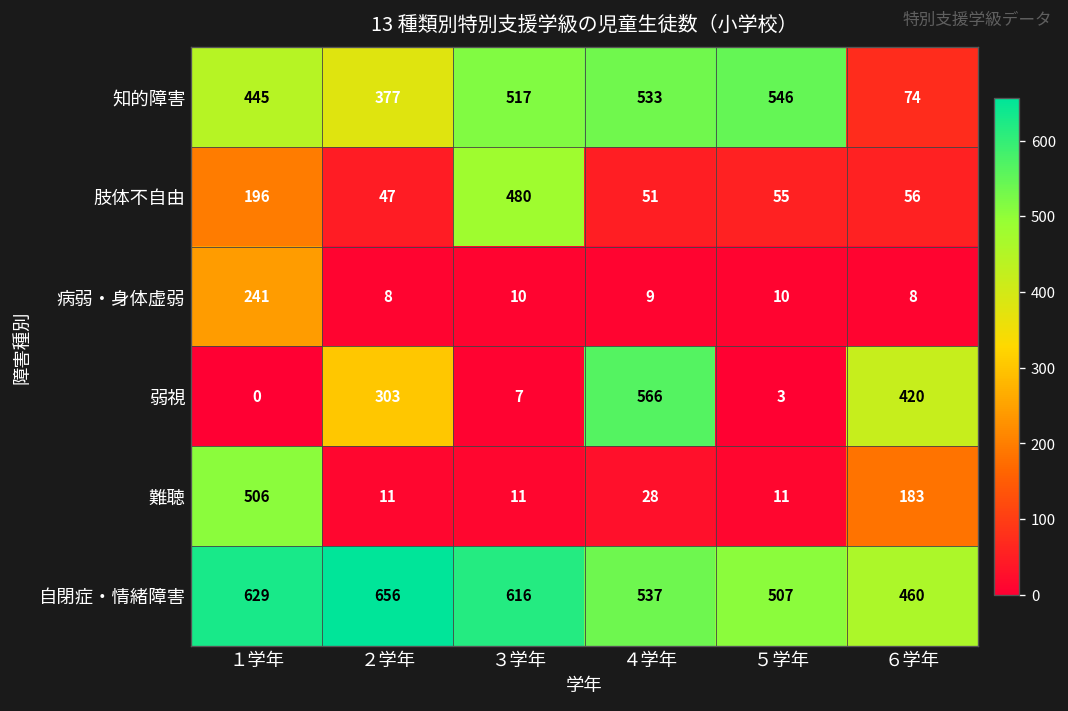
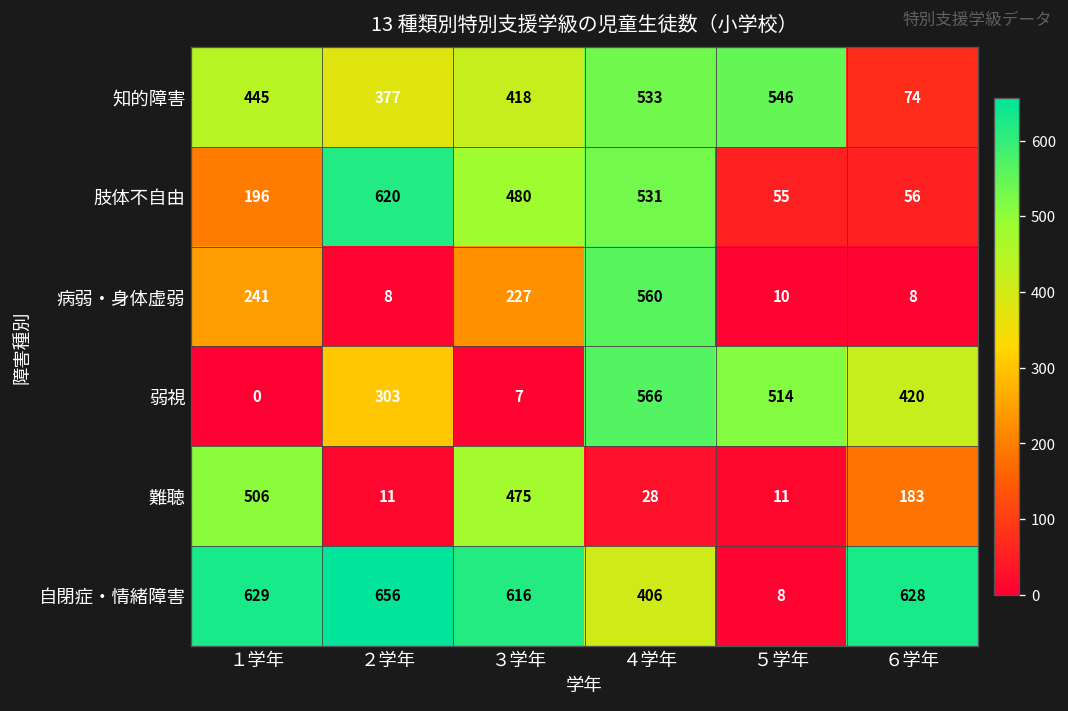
知的障害, ３学年: 517 -> 418
肢体不自由, ２学年: 47 -> 620
肢体不自由, ４学年: 51 -> 531
病弱・身体虚弱, ３学年: 10 -> 227
病弱・身体虚弱, ４学年: 9 -> 560
弱視, ５学年: 3 -> 514
難聴, ３学年: 11 -> 475
自閉症・情緒障害, ４学年: 537 -> 406
自閉症・情緒障害, ５学年: 507 -> 8
自閉症・情緒障害, ６学年: 460 -> 628
